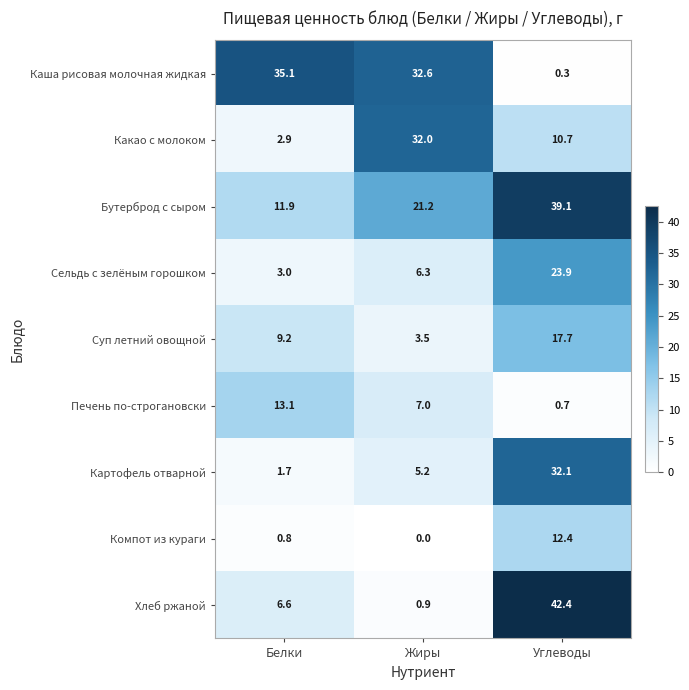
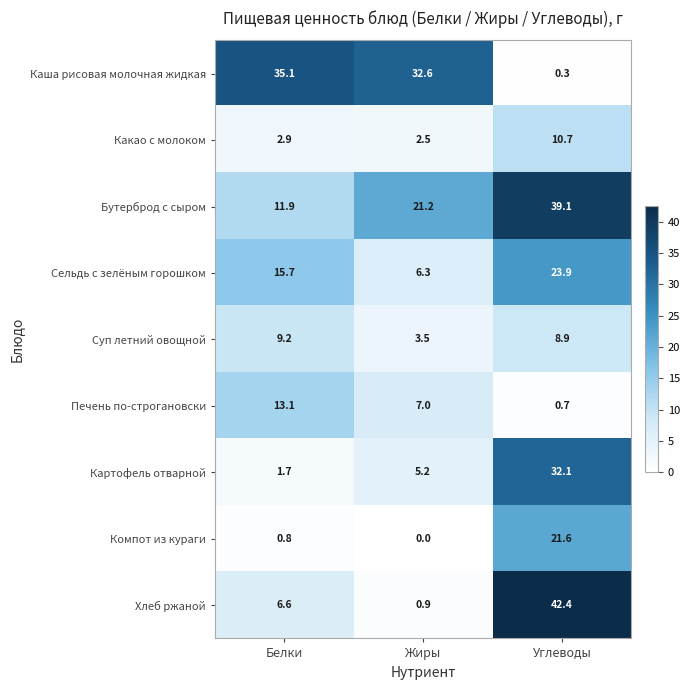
Какао с молоком, Жиры: 32.0 -> 2.5
Сельдь с зелёным горошком, Белки: 3.0 -> 15.7
Суп летний овощной, Углеводы: 17.7 -> 8.9
Компот из кураги, Углеводы: 12.4 -> 21.6
